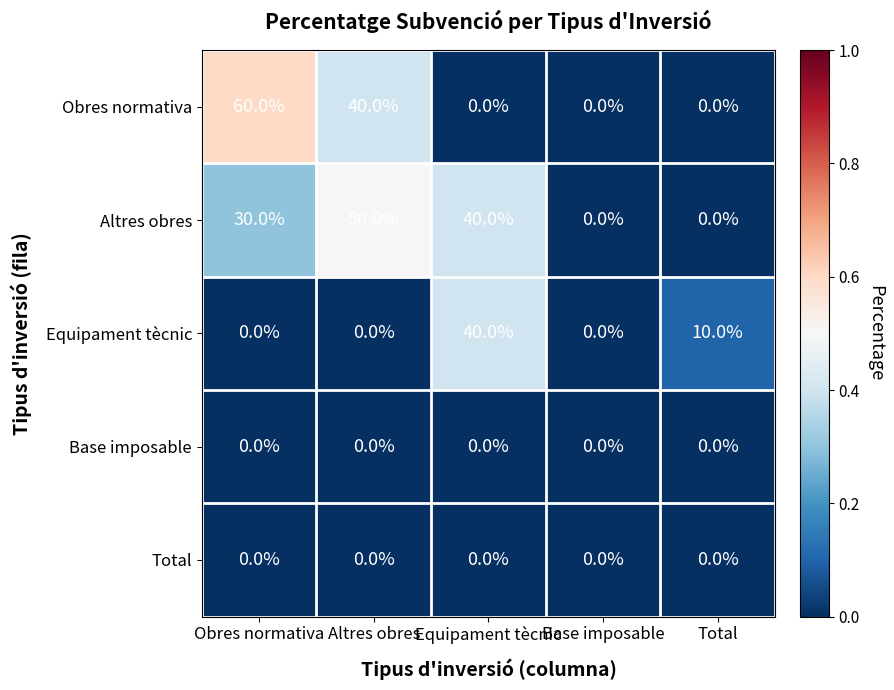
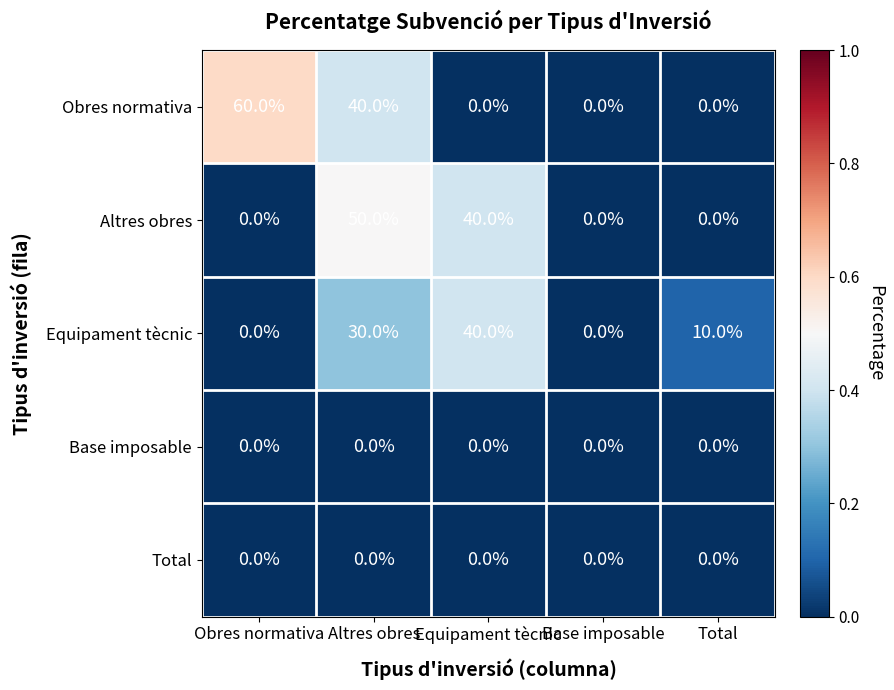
Altres obres, Obres normativa: 30.0% -> 0.0%
Equipament tècnic, Altres obres: 0.0% -> 30.0%
